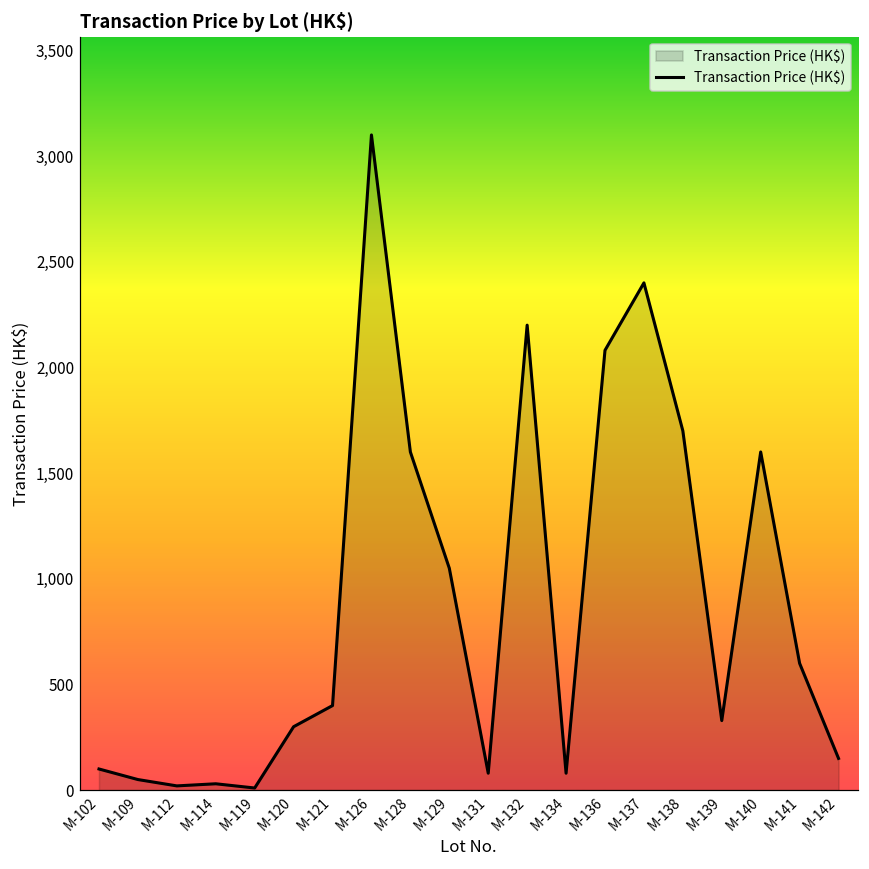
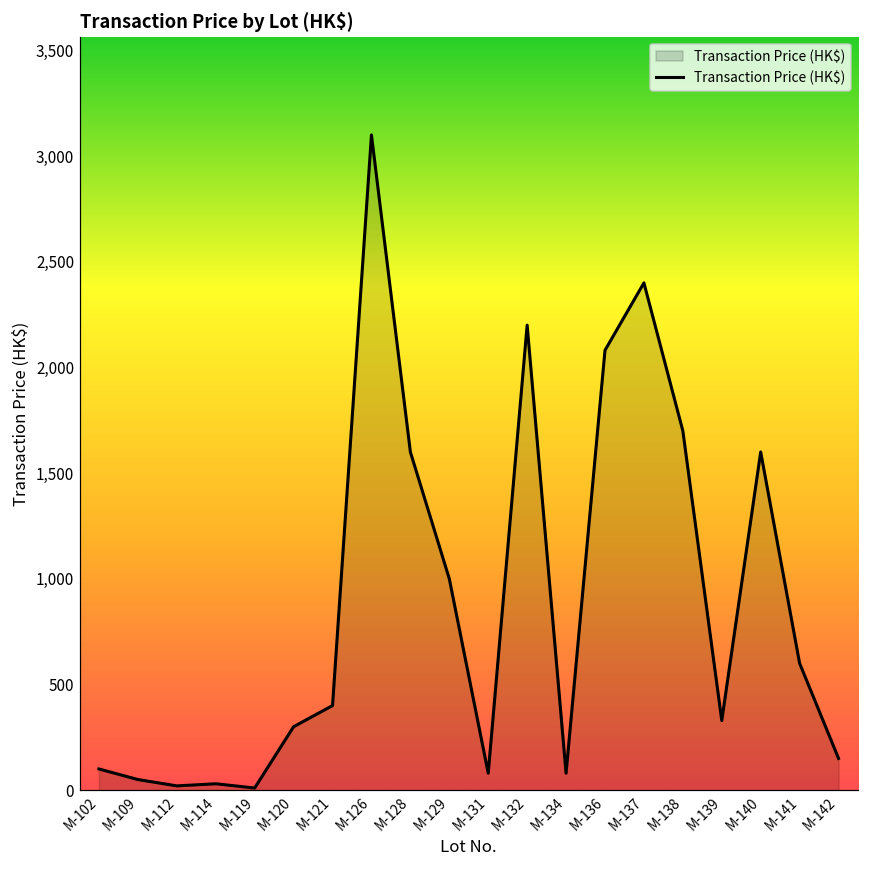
M-129: 1,050 -> 1,000
